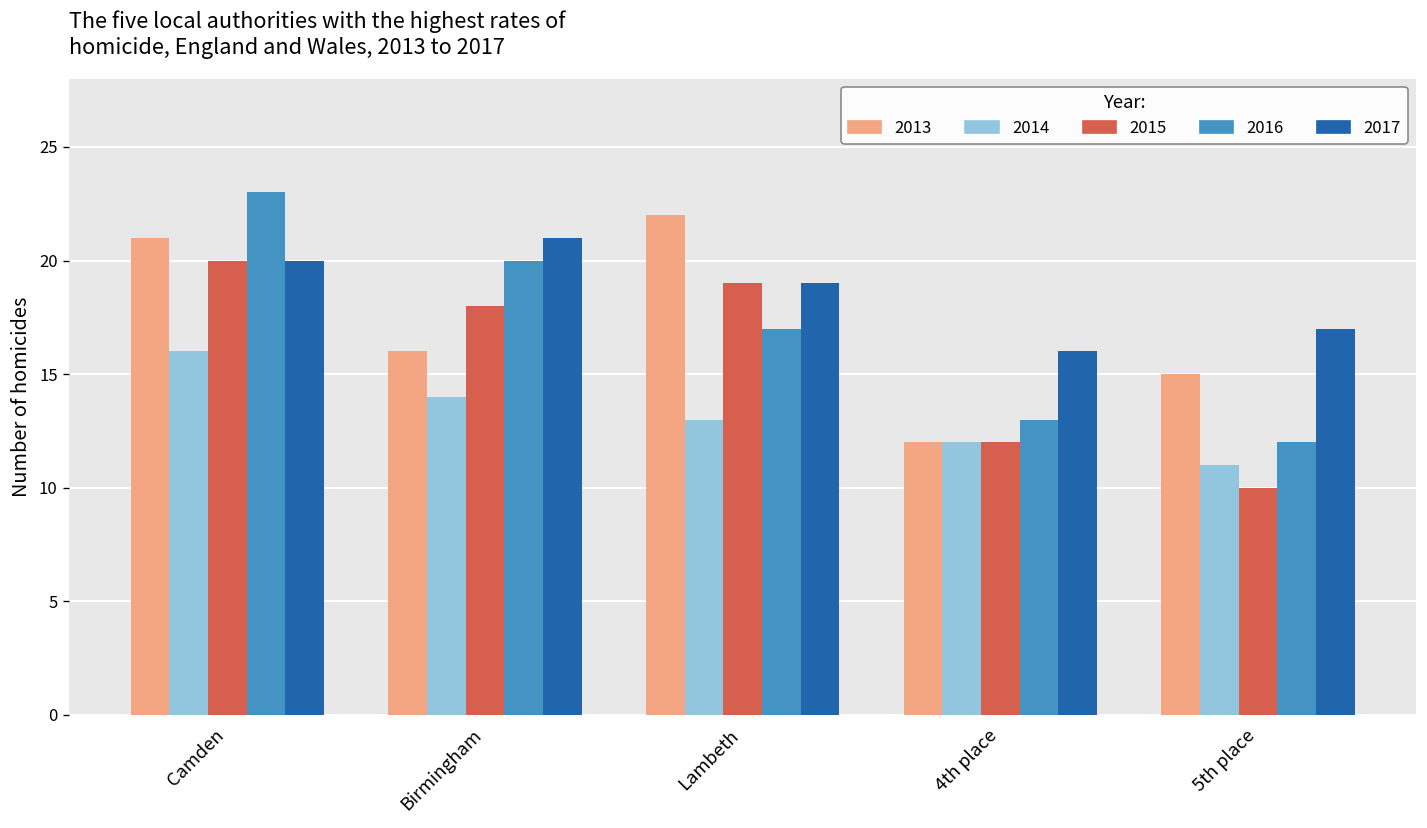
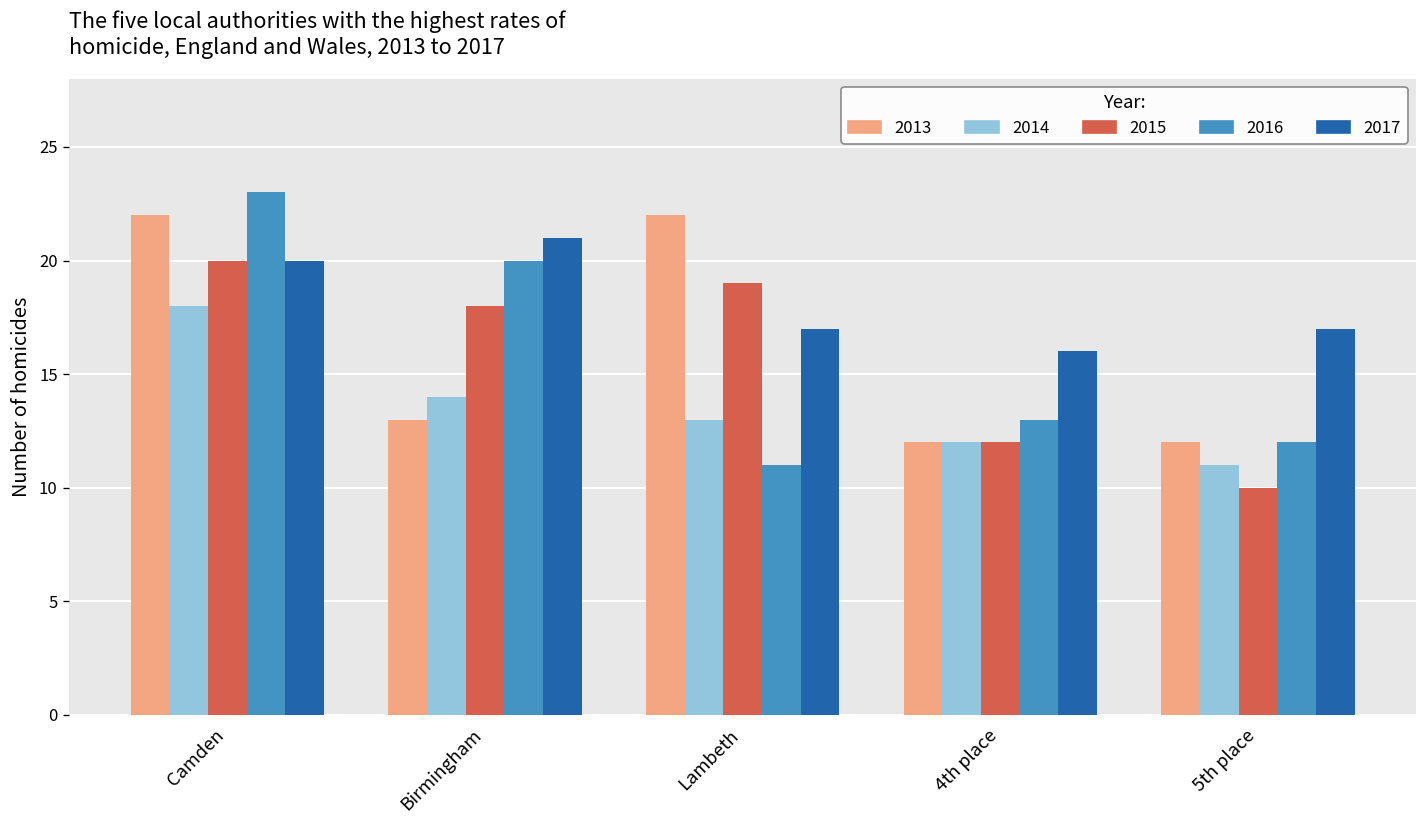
2013, Camden: 21 -> 22
2014, Camden: 16 -> 18
2013, Birmingham: 16 -> 13
2016, Lambeth: 17 -> 11
2017, Lambeth: 19 -> 17
2013, 5th place: 15 -> 12
